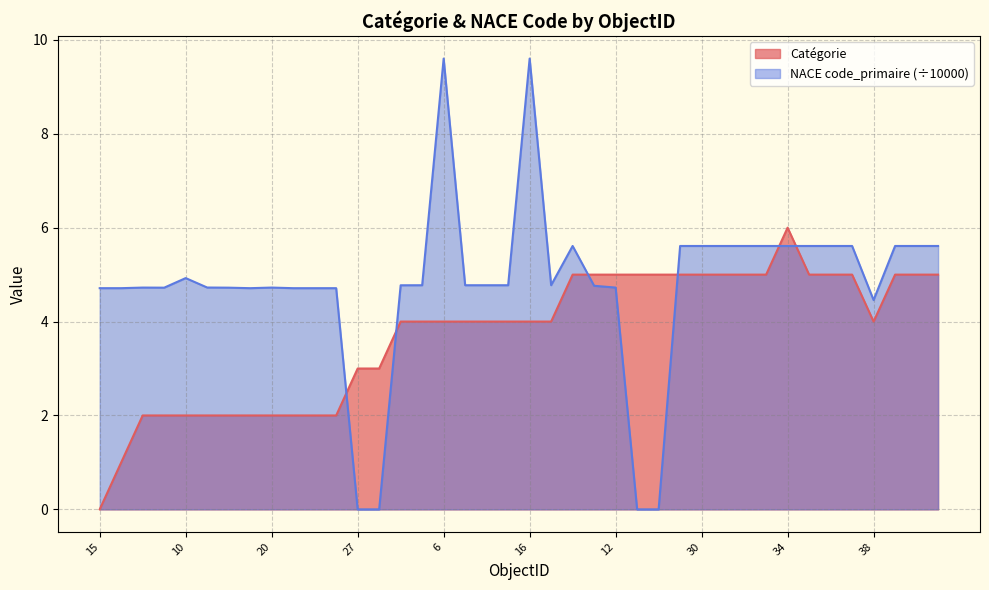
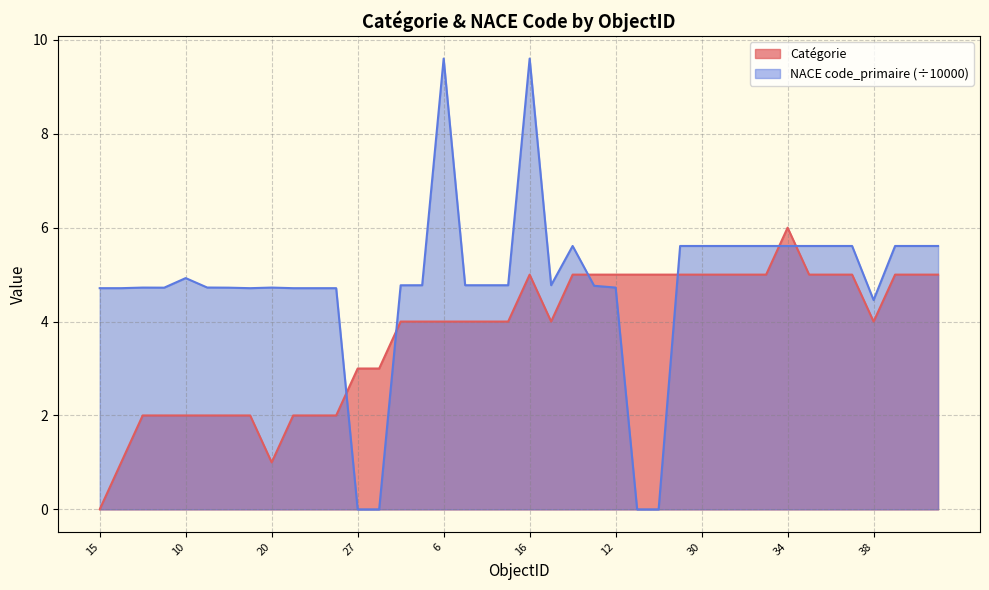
Catégorie, 20: 2 -> 1
Catégorie, 16: 4 -> 5
